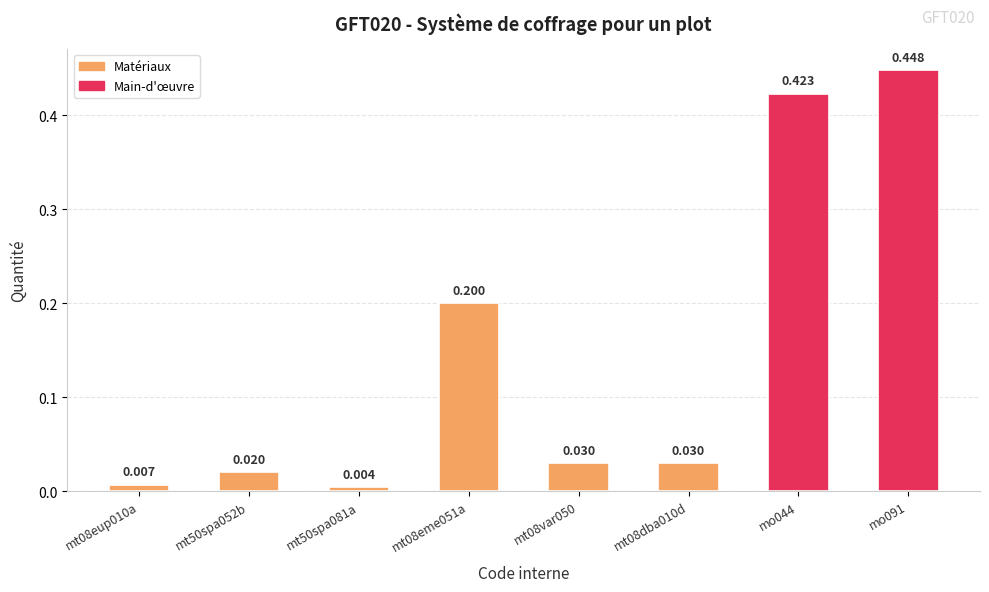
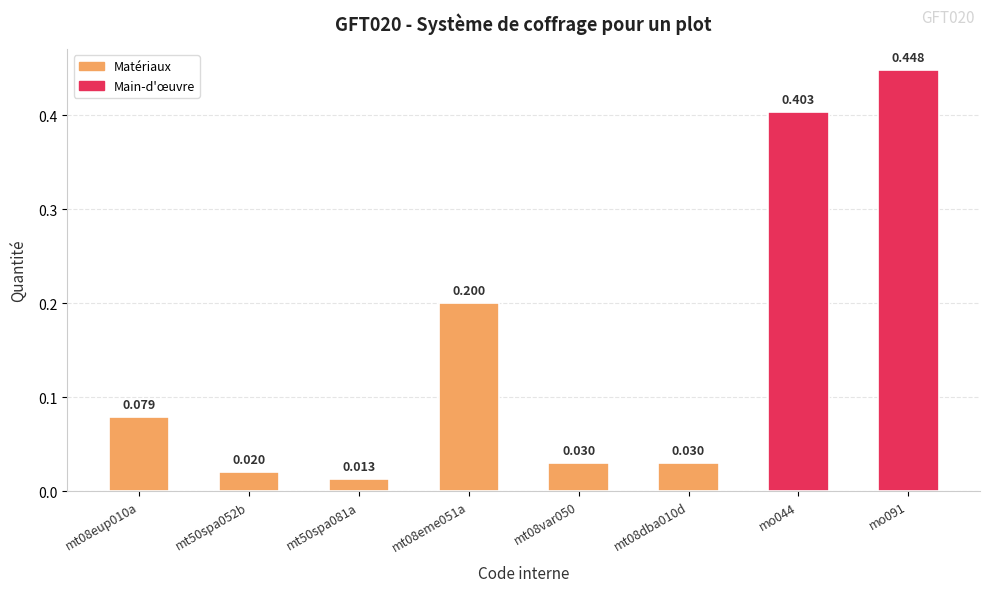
mt08eup010a: 0.007 -> 0.079
mt50spa081a: 0.004 -> 0.013
mo044: 0.423 -> 0.403
